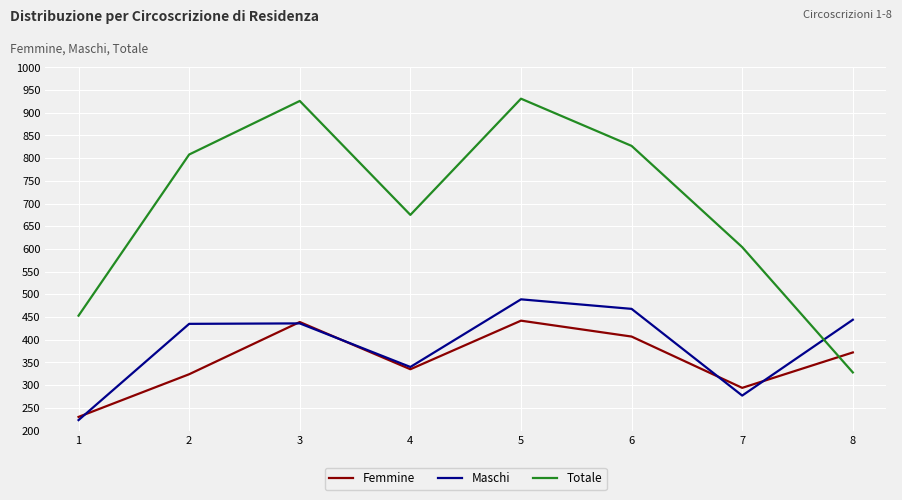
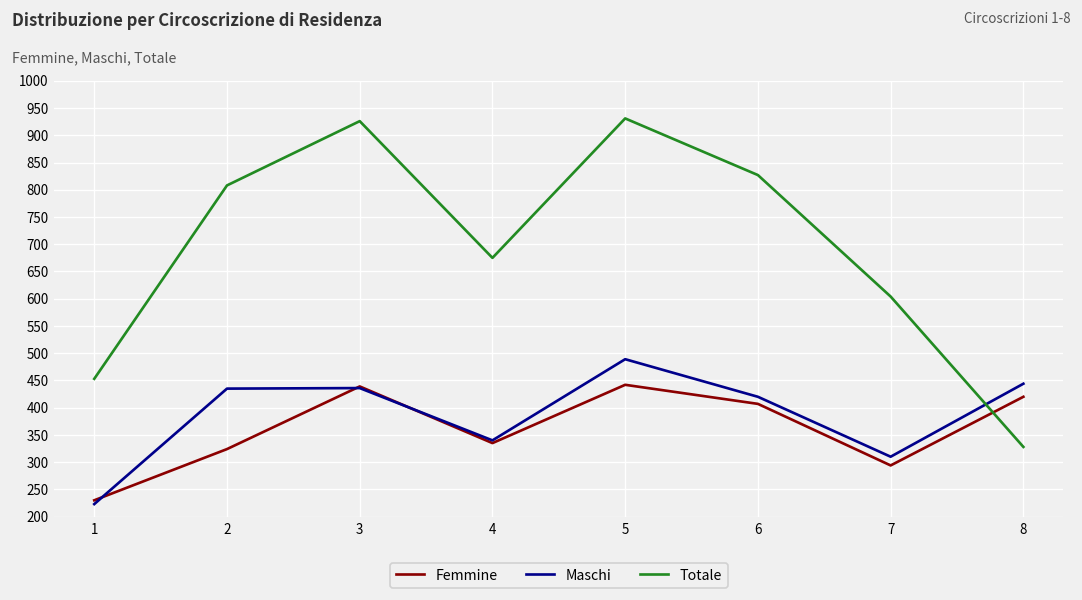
Maschi, 6: 470 -> 420
Maschi, 7: 280 -> 310
Femmine, 8: 370 -> 420
